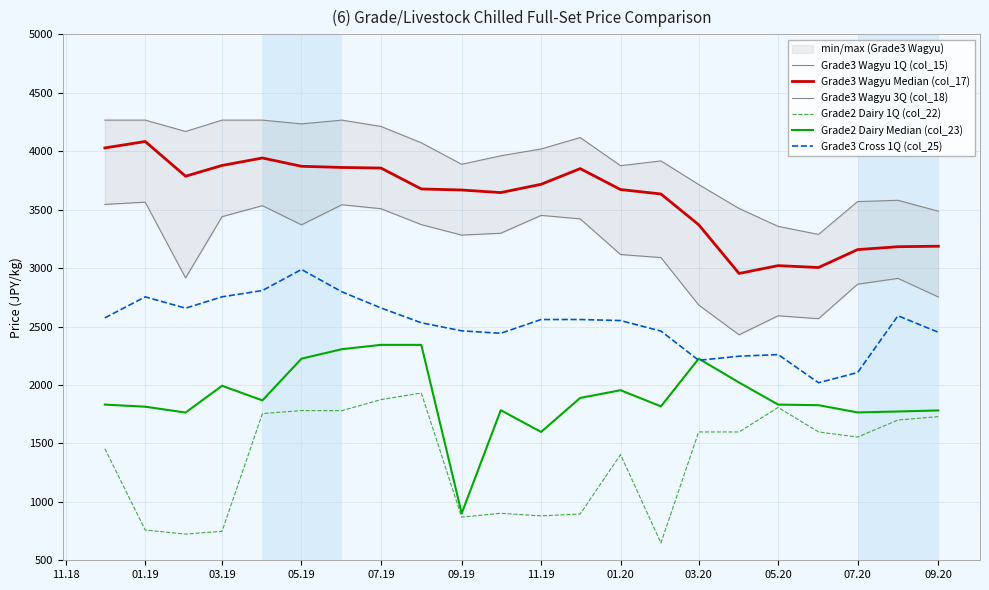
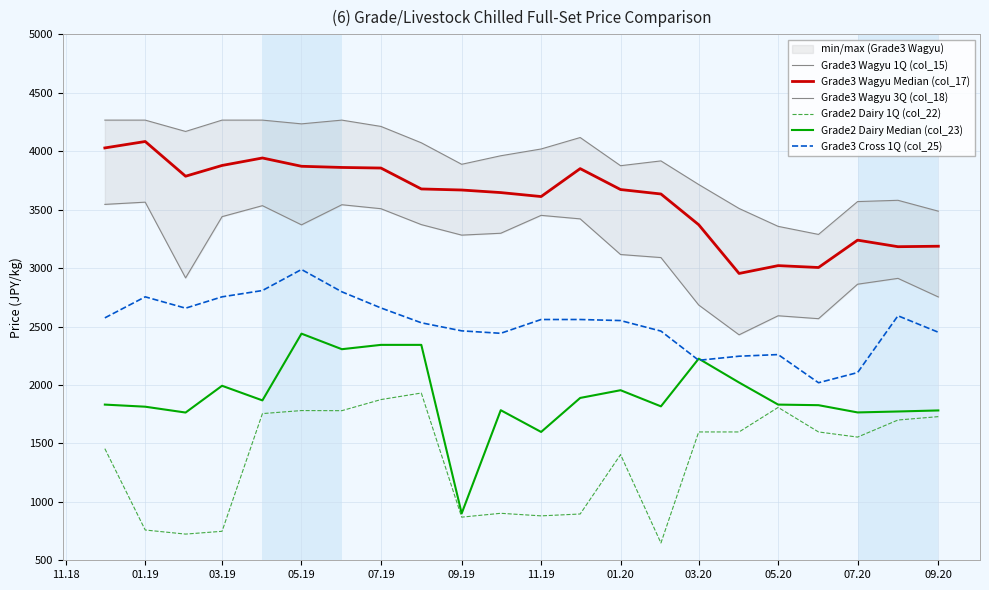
Grade2 Dairy Median (col_23), 05.19: 2230 -> 2440
Grade3 Wagyu Median (col_17), 11.19: 3720 -> 3610
Grade3 Wagyu Median (col_17), 07.20: 3160 -> 3240
